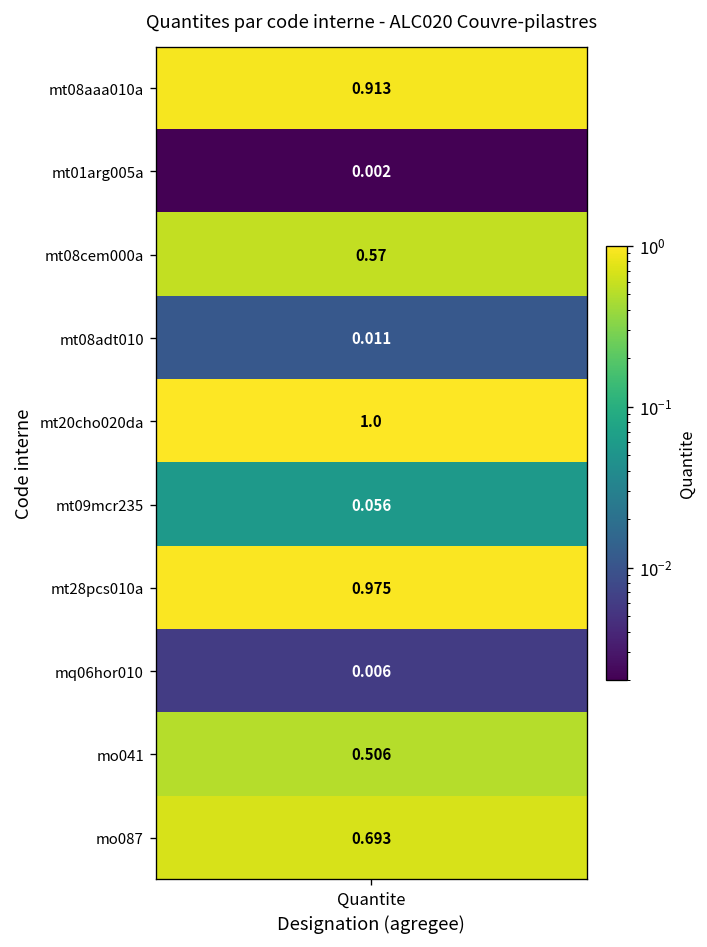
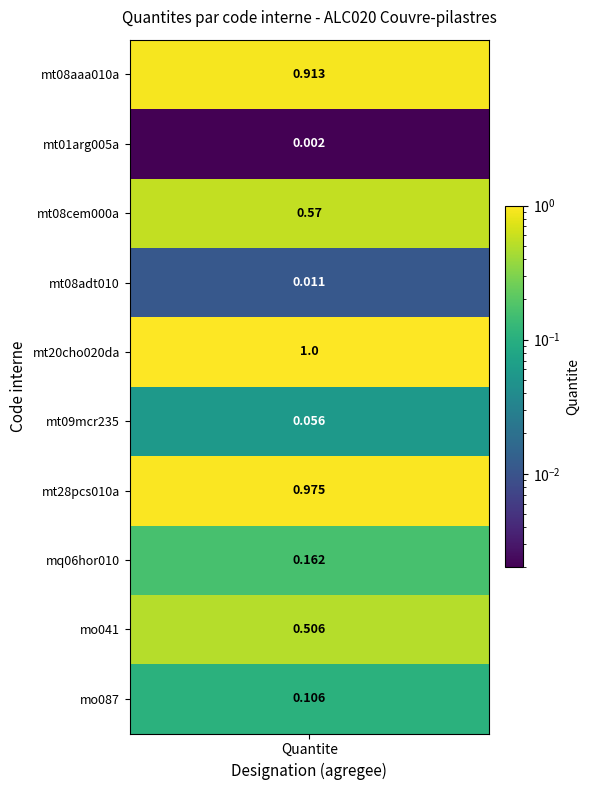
mq06hor010, Quantite: 0.006 -> 0.162
mo087, Quantite: 0.693 -> 0.106
